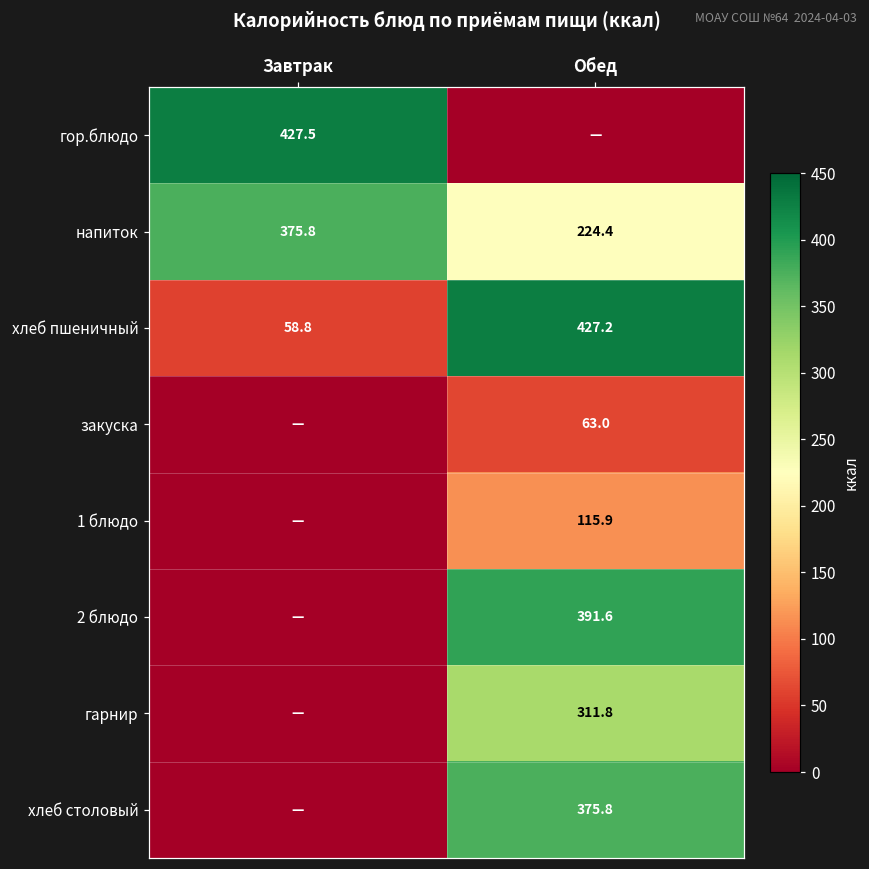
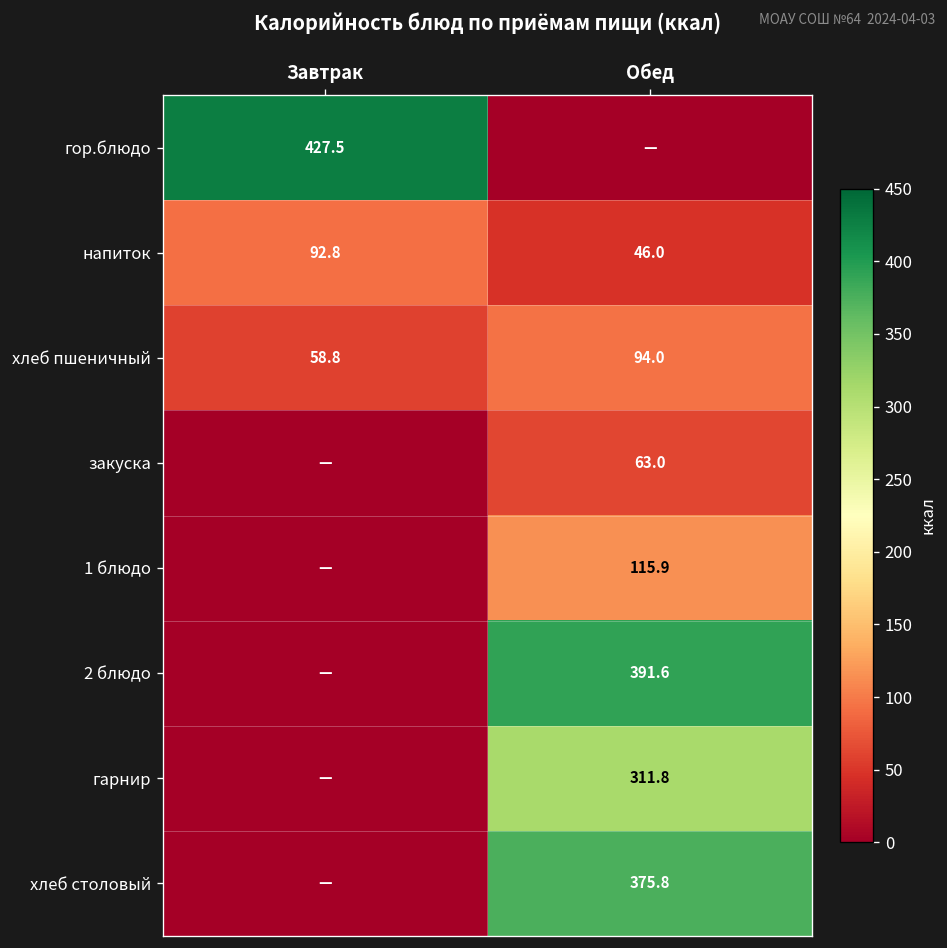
напиток, Завтрак: 375.8 -> 92.8
напиток, Обед: 224.4 -> 46.0
хлеб пшеничный, Обед: 427.2 -> 94.0
